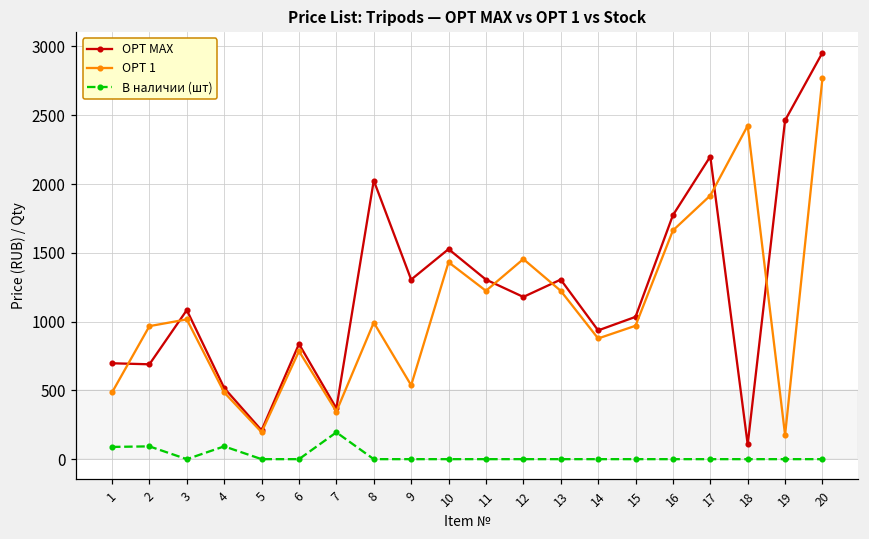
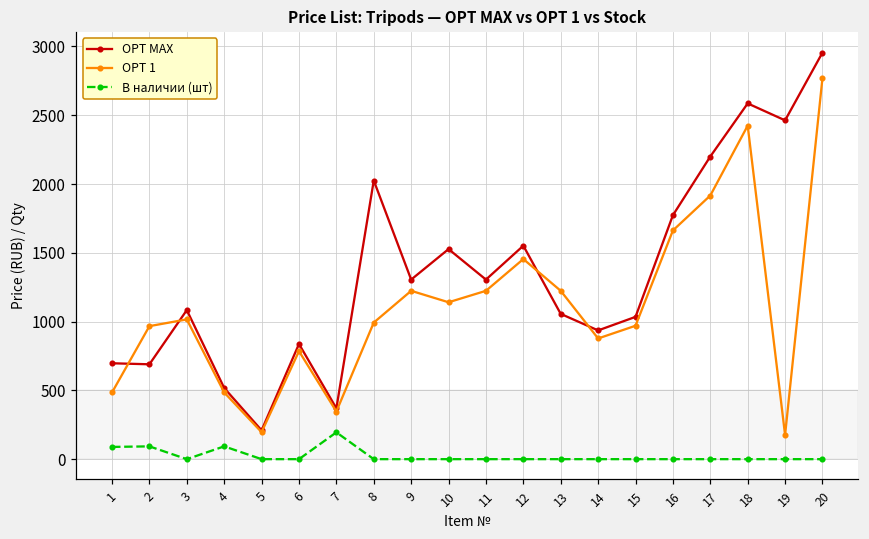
OPT 1, 9: 540 -> 1220
OPT 1, 10: 1430 -> 1140
OPT MAX, 12: 1180 -> 1550
OPT MAX, 13: 1310 -> 1060
OPT MAX, 18: 110 -> 2590
